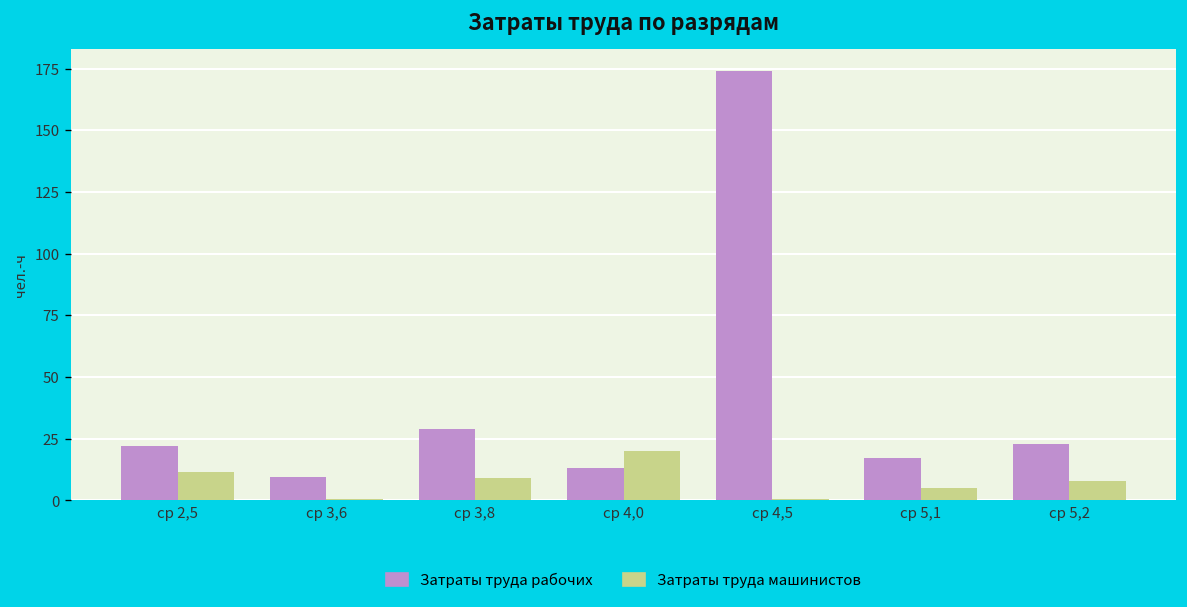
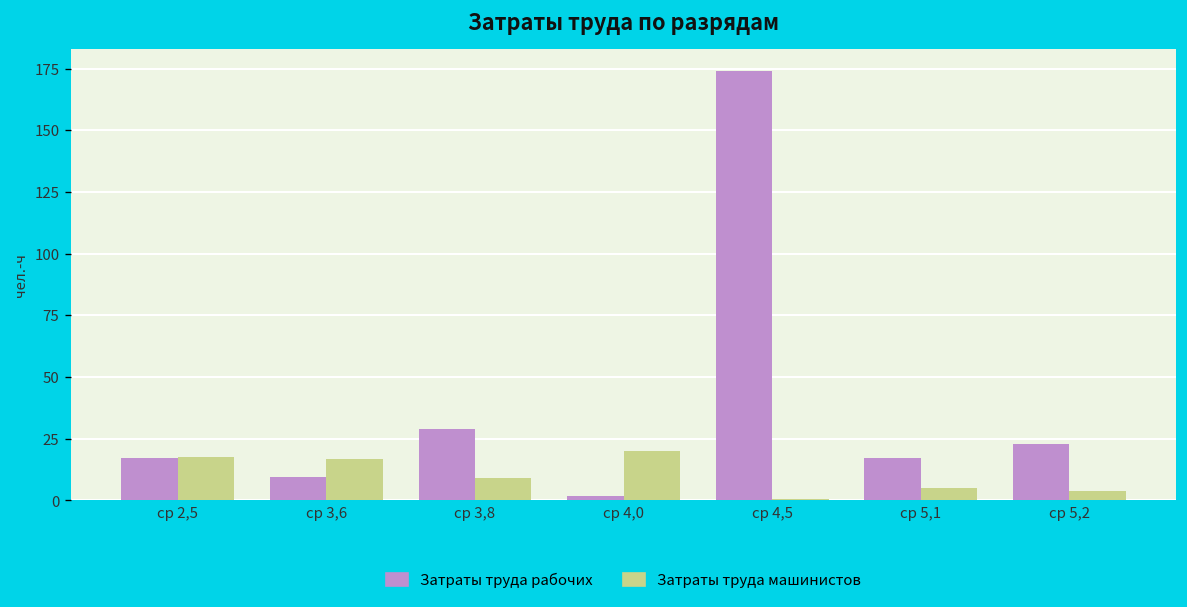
Затраты труда рабочих, ср 2,5: 22 -> 17
Затраты труда машинистов, ср 2,5: 11 -> 18
Затраты труда машинистов, ср 3,6: 1 -> 17
Затраты труда рабочих, ср 4,0: 13 -> 2
Затраты труда машинистов, ср 5,2: 8 -> 4
